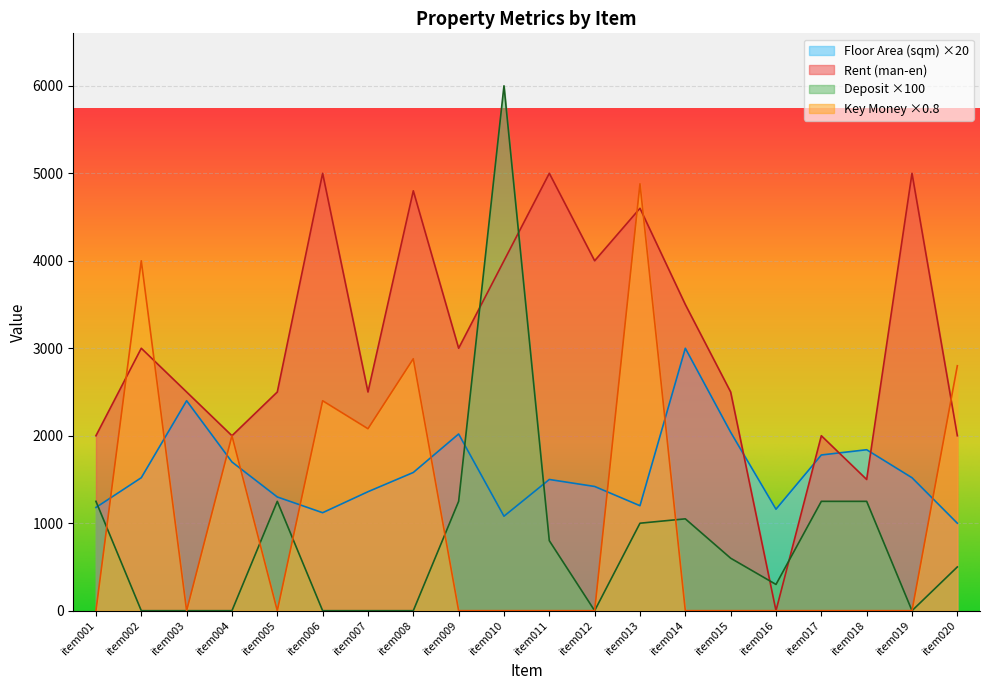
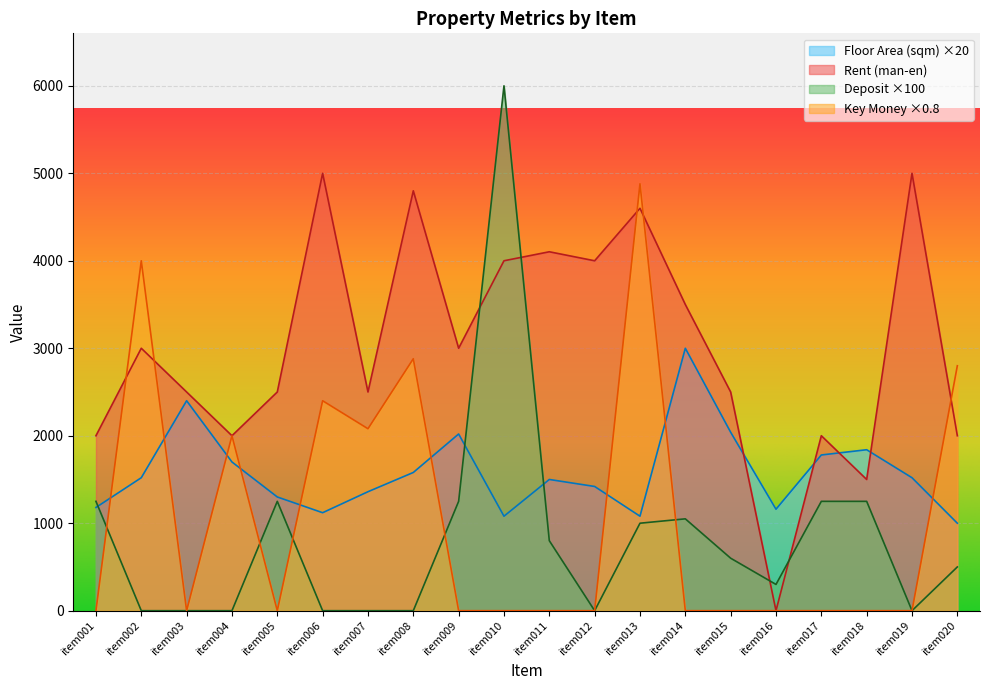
Rent (man-en), item011: 5000 -> 4100
Floor Area (sqm) ×20, item013: 1200 -> 1100
